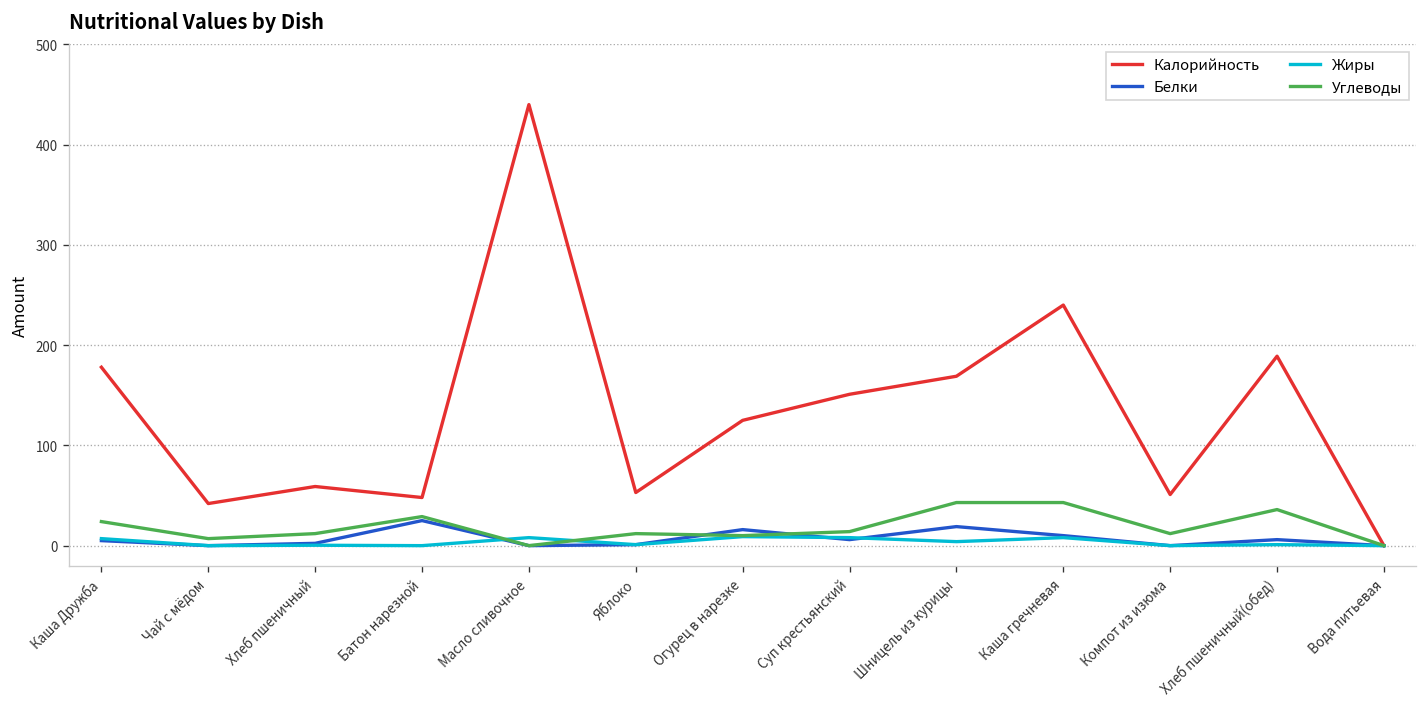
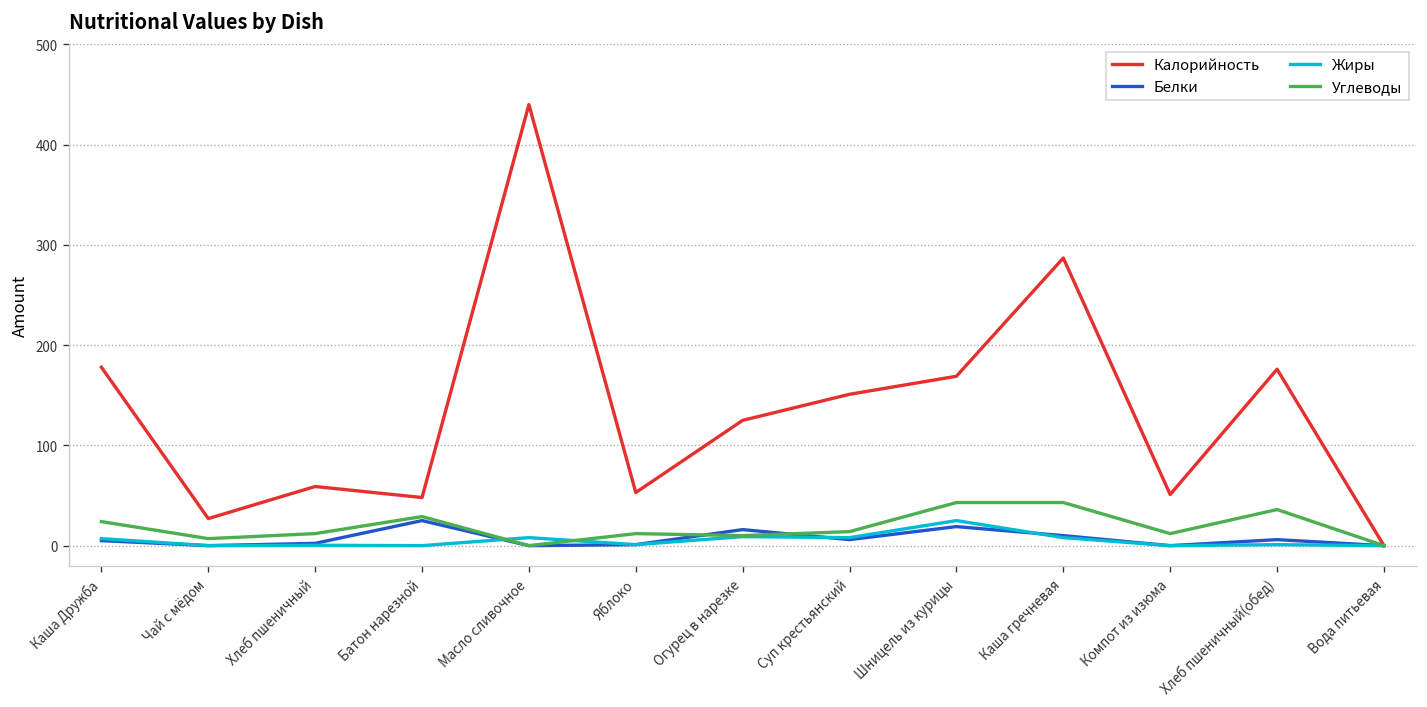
Калорийность, Чай с мёдом: 40 -> 30
Жиры, Шницель из курицы: 0 -> 30
Калорийность, Каша гречневая: 240 -> 290
Калорийность, Хлеб пшеничный(обед): 190 -> 180
